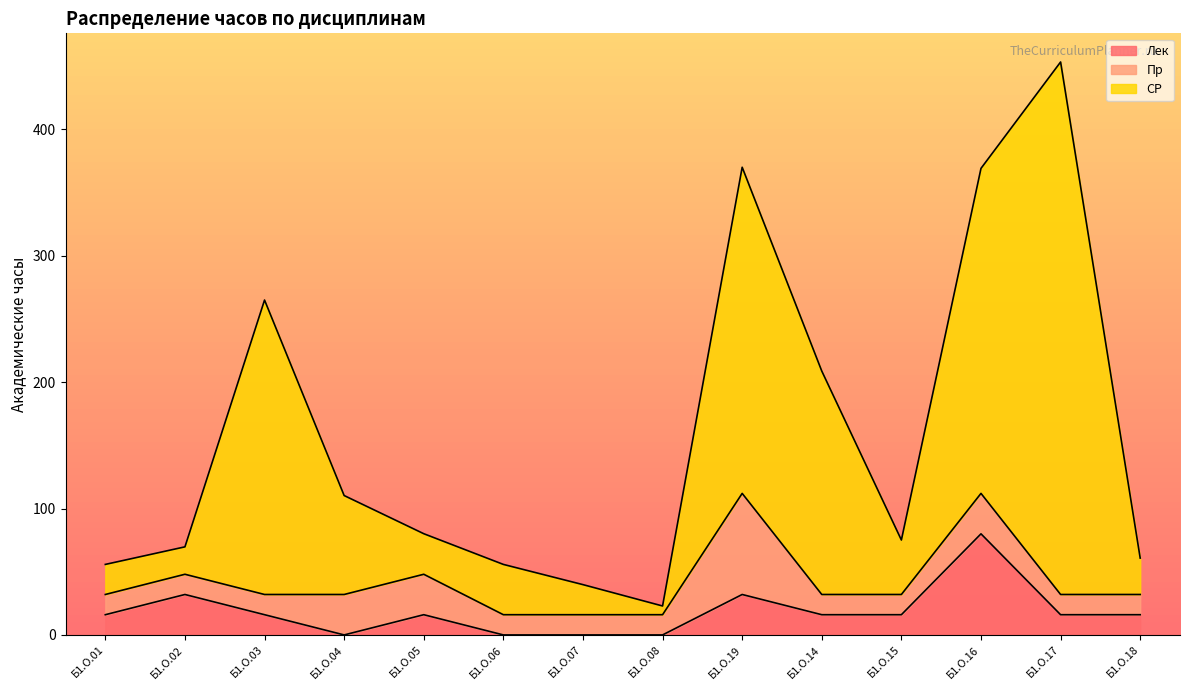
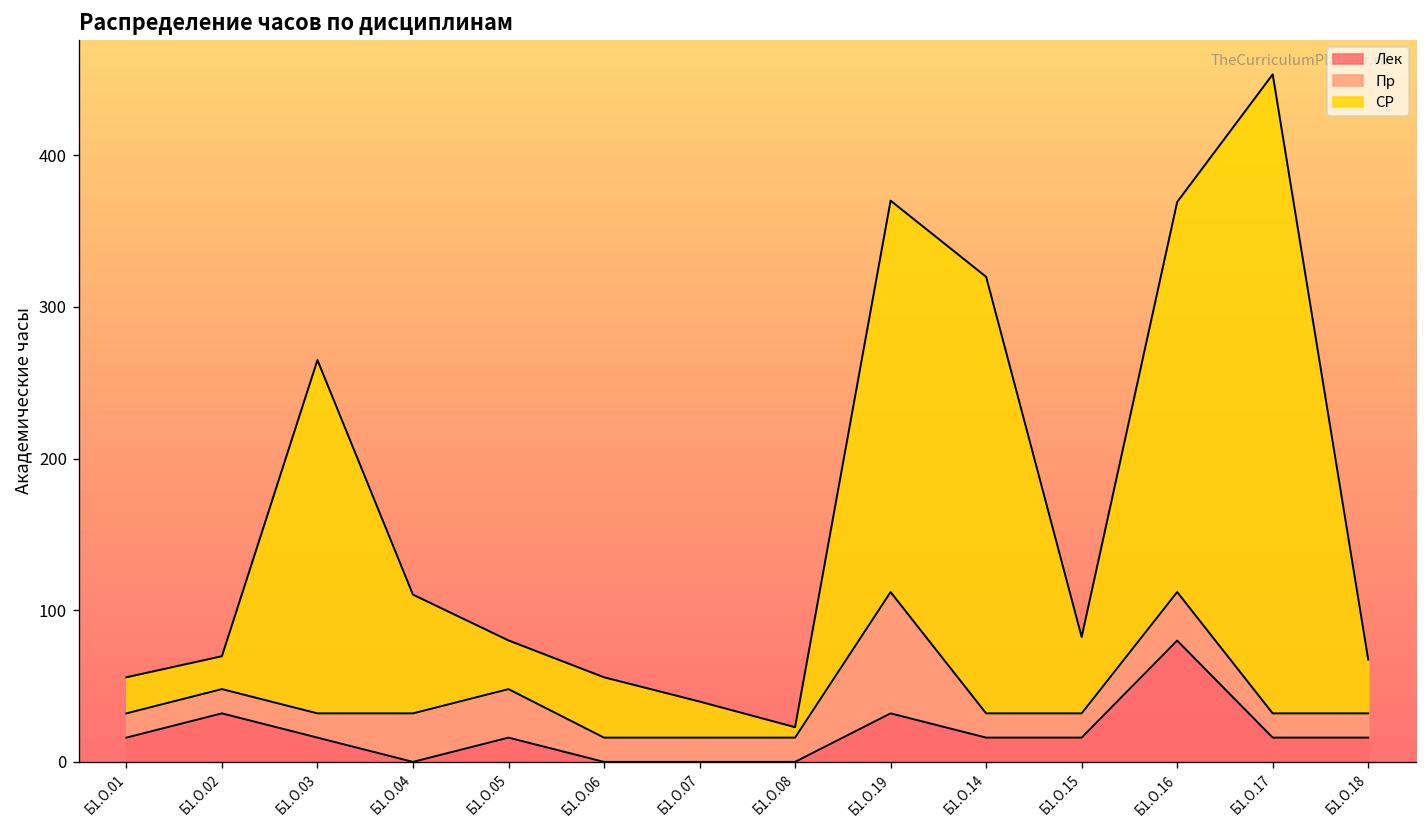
СР, Б1.О.14: 177 -> 288
СР, Б1.О.15: 43 -> 50
СР, Б1.О.18: 29 -> 36
